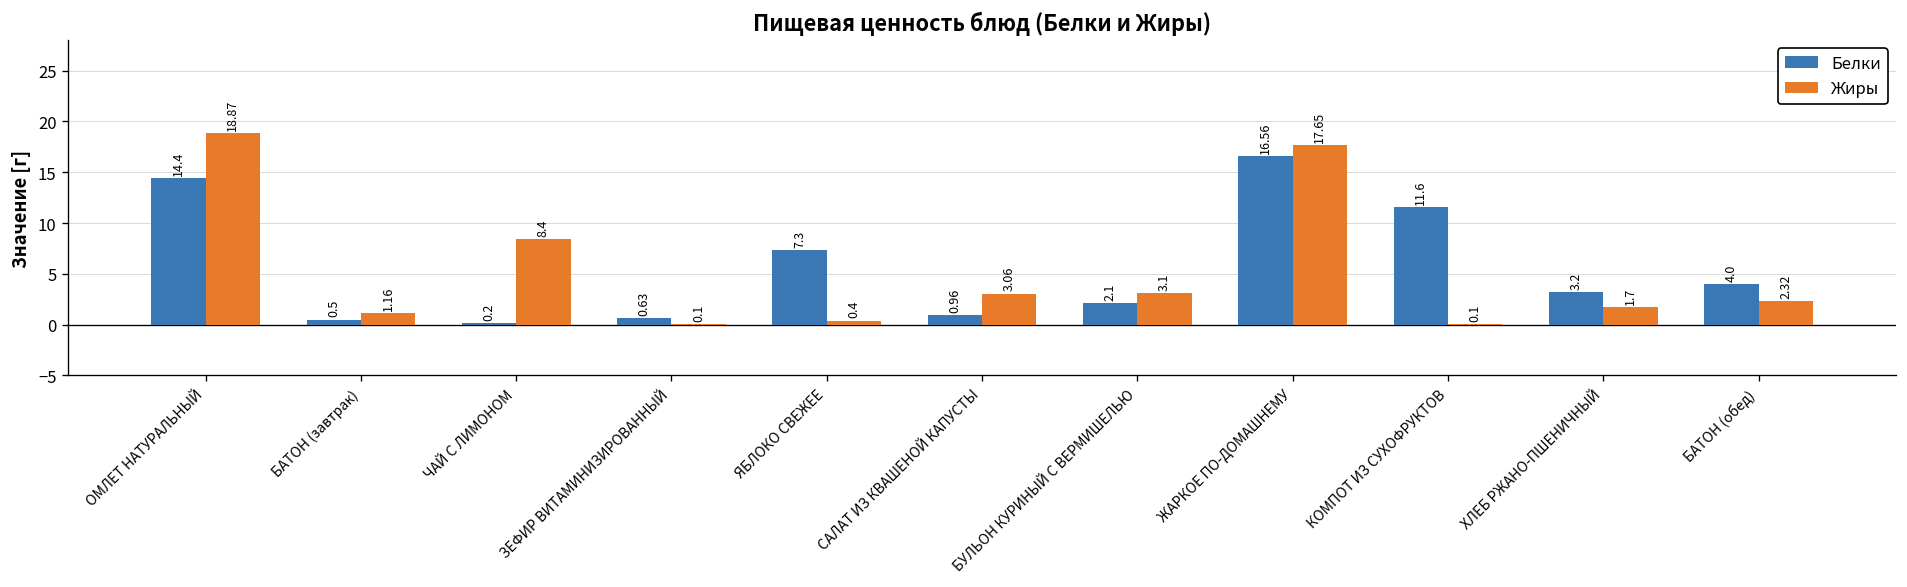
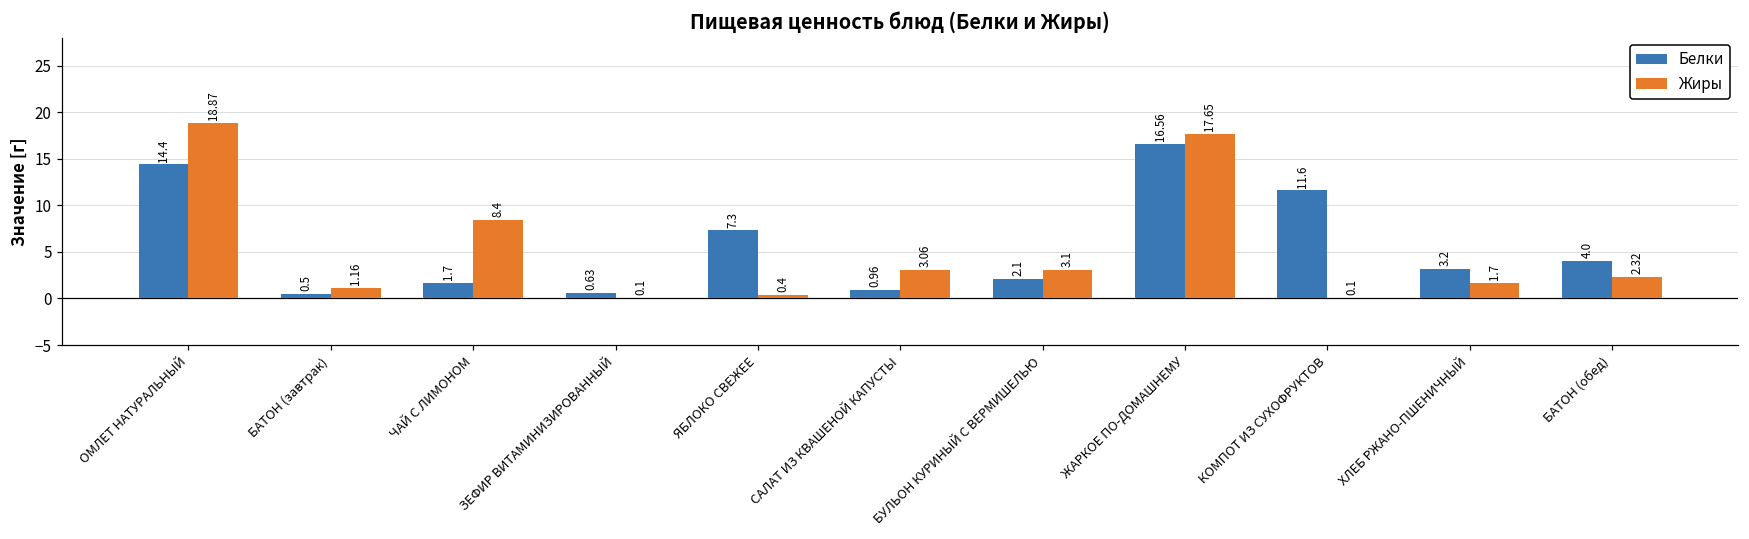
Белки, ЧАЙ С ЛИМОНОМ: 0.2 -> 1.7
